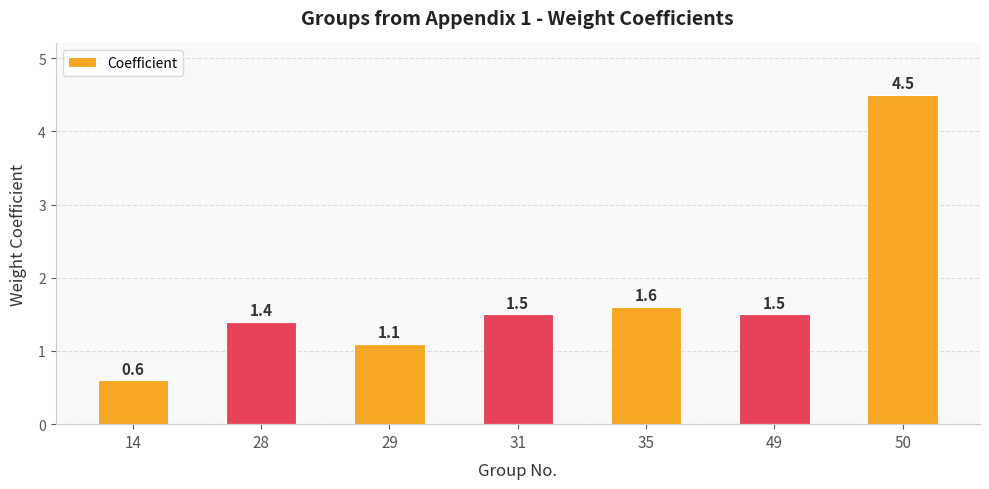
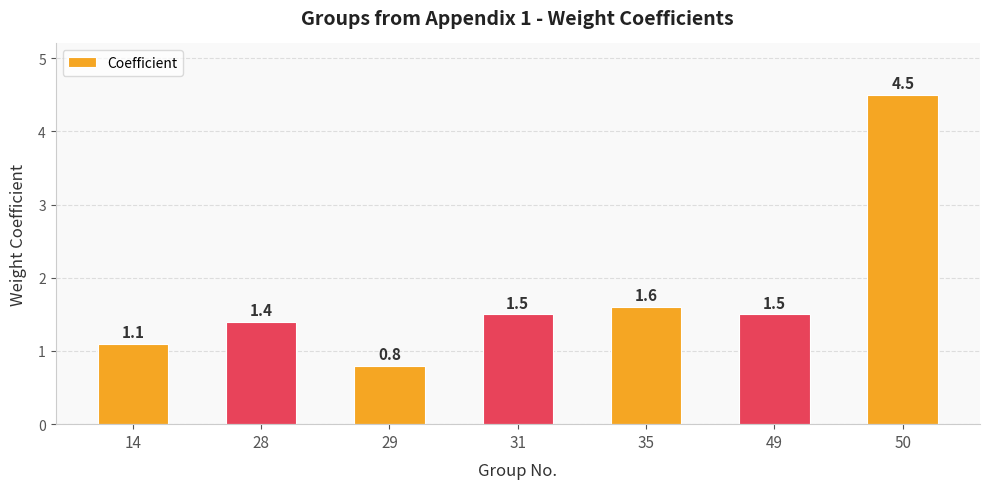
14: 0.6 -> 1.1
29: 1.1 -> 0.8
